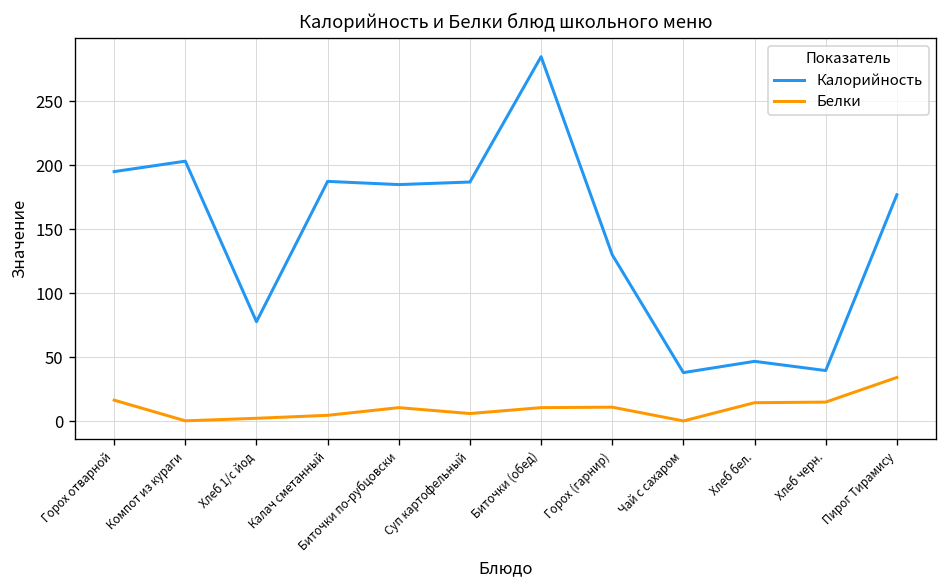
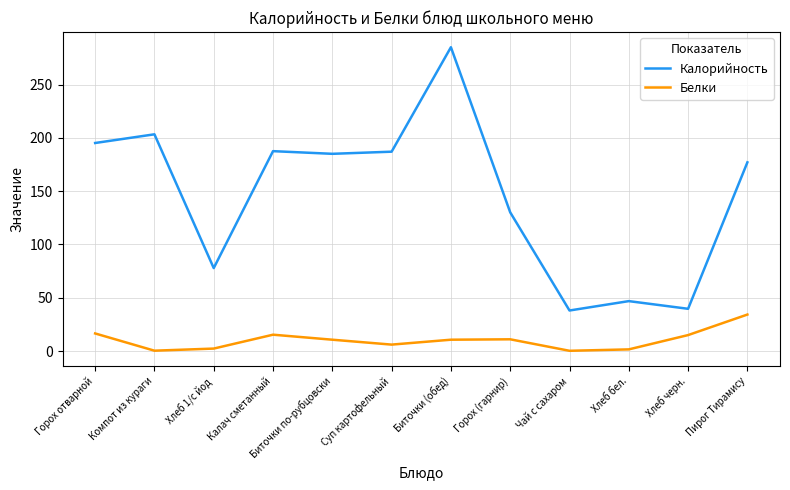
Белки, Калач сметанный: 5 -> 15
Белки, Хлеб бел.: 14 -> 2
